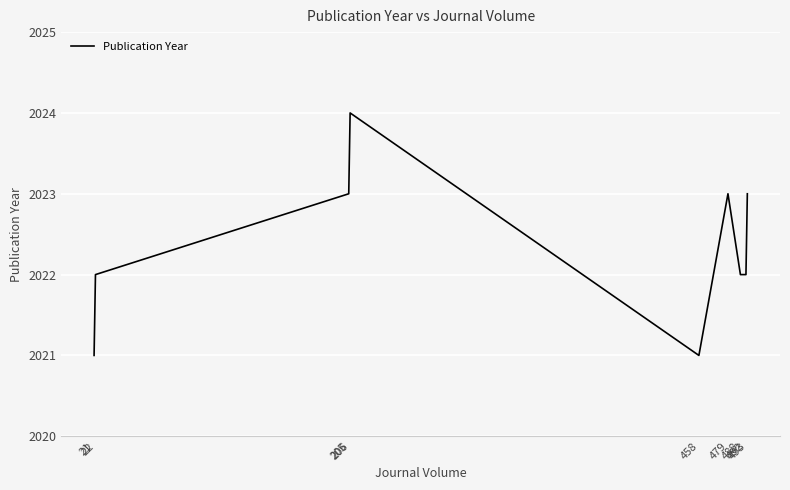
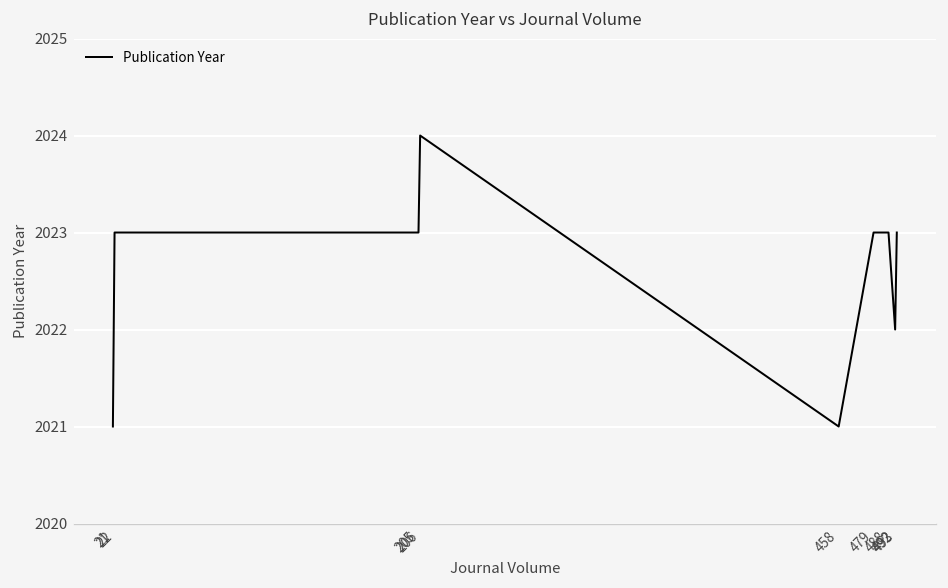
22: 2022 -> 2023
488: 2022 -> 2023
